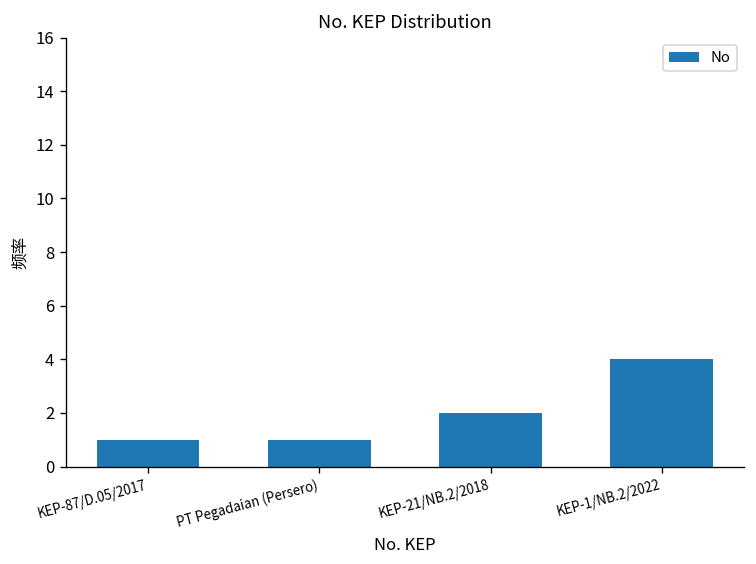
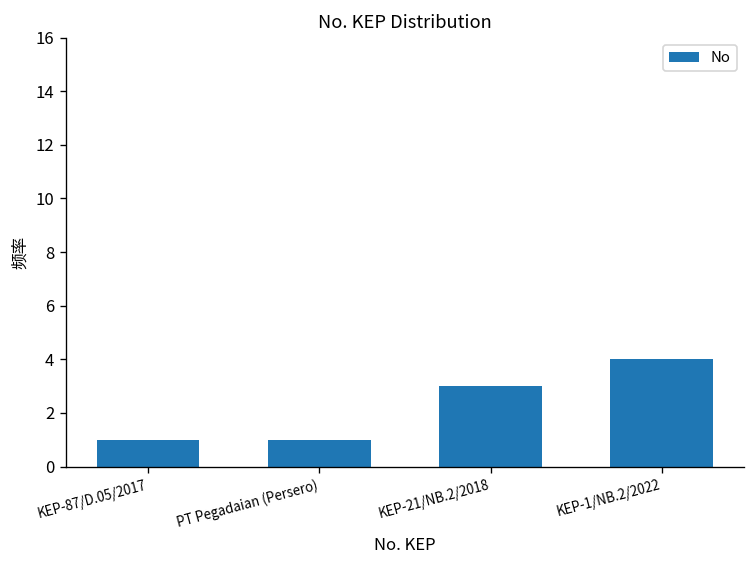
KEP-21/NB.2/2018: 2 -> 3
